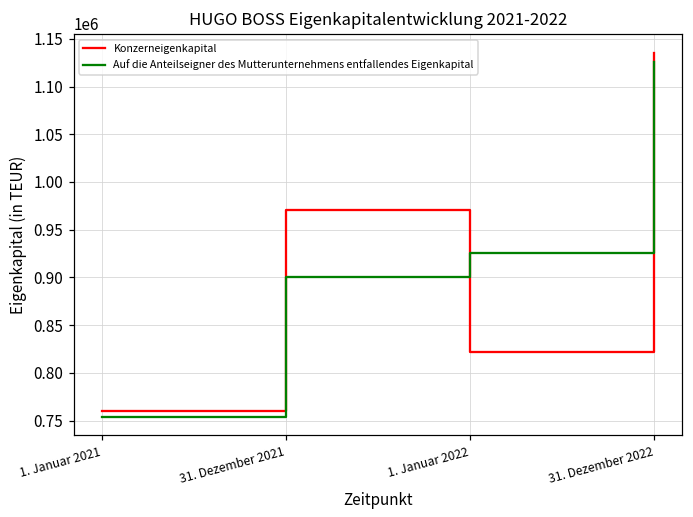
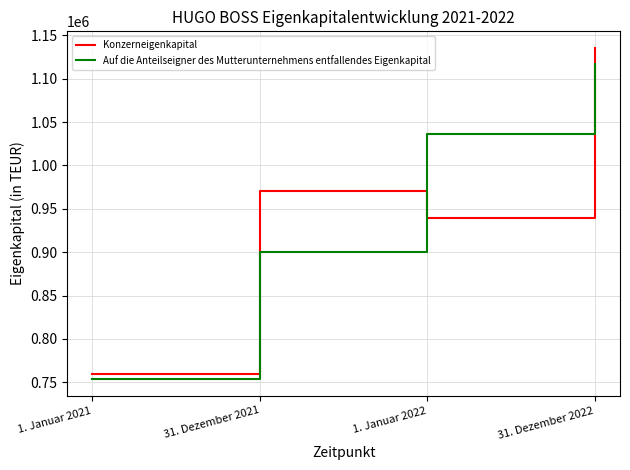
Konzerneigenkapital, 1. Januar 2022: 820000 -> 940000
Auf die Anteilseigner des Mutterunternehmens entfallendes Eigenkapital, 1. Januar 2022: 930000 -> 1040000
Auf die Anteilseigner des Mutterunternehmens entfallendes Eigenkapital, 31. Dezember 2022: 1130000 -> 1120000
